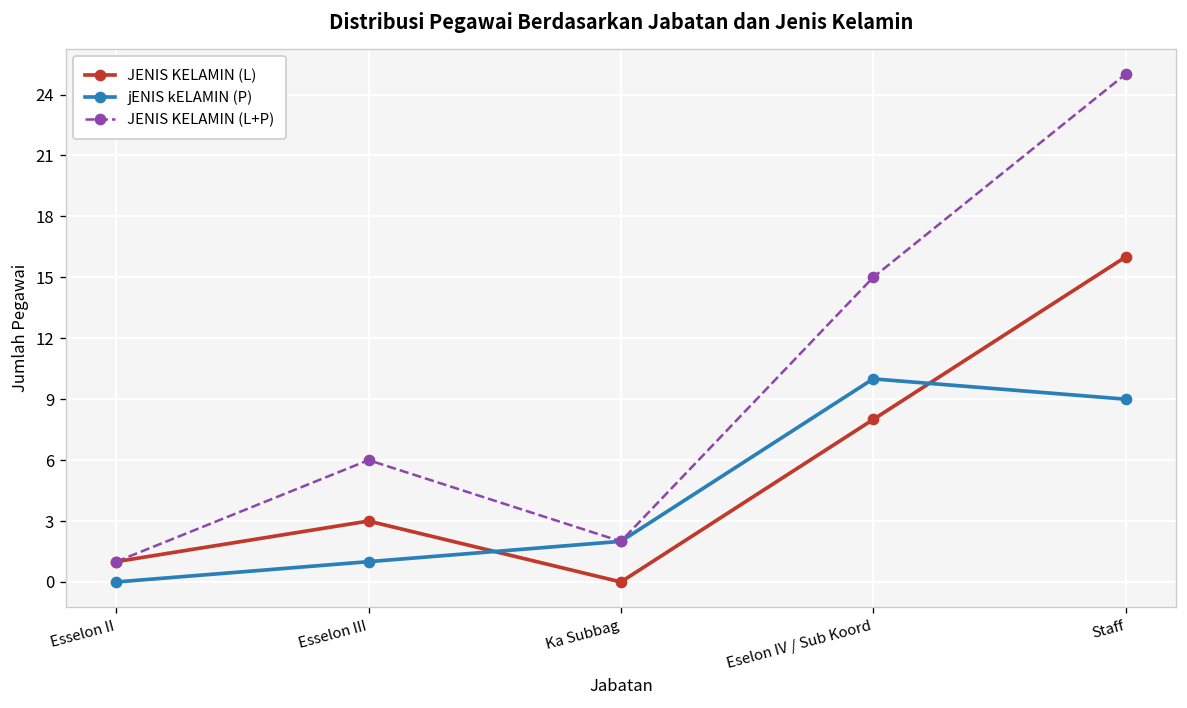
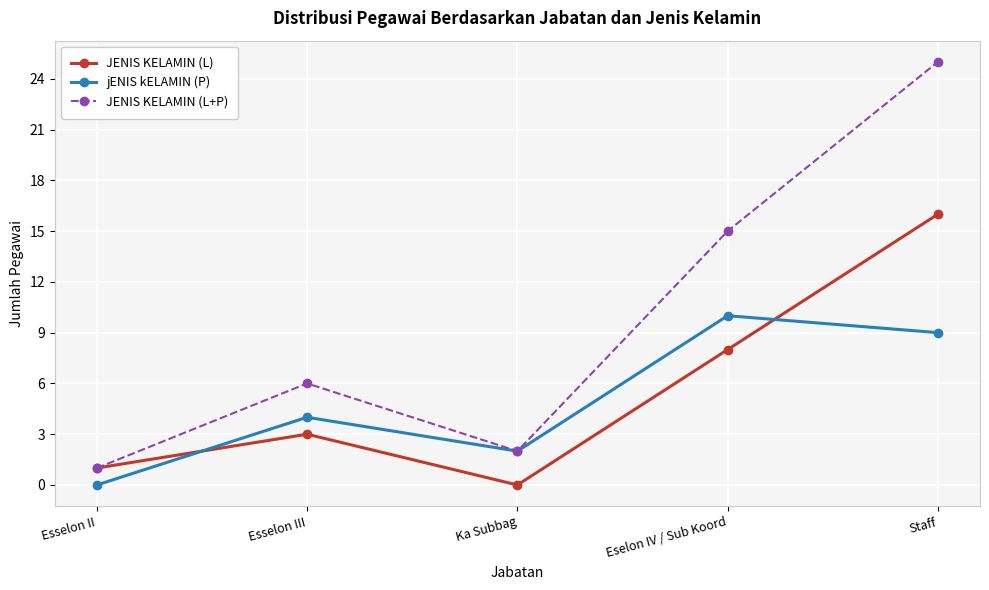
jENIS kELAMIN (P), Esselon III: 1 -> 4
